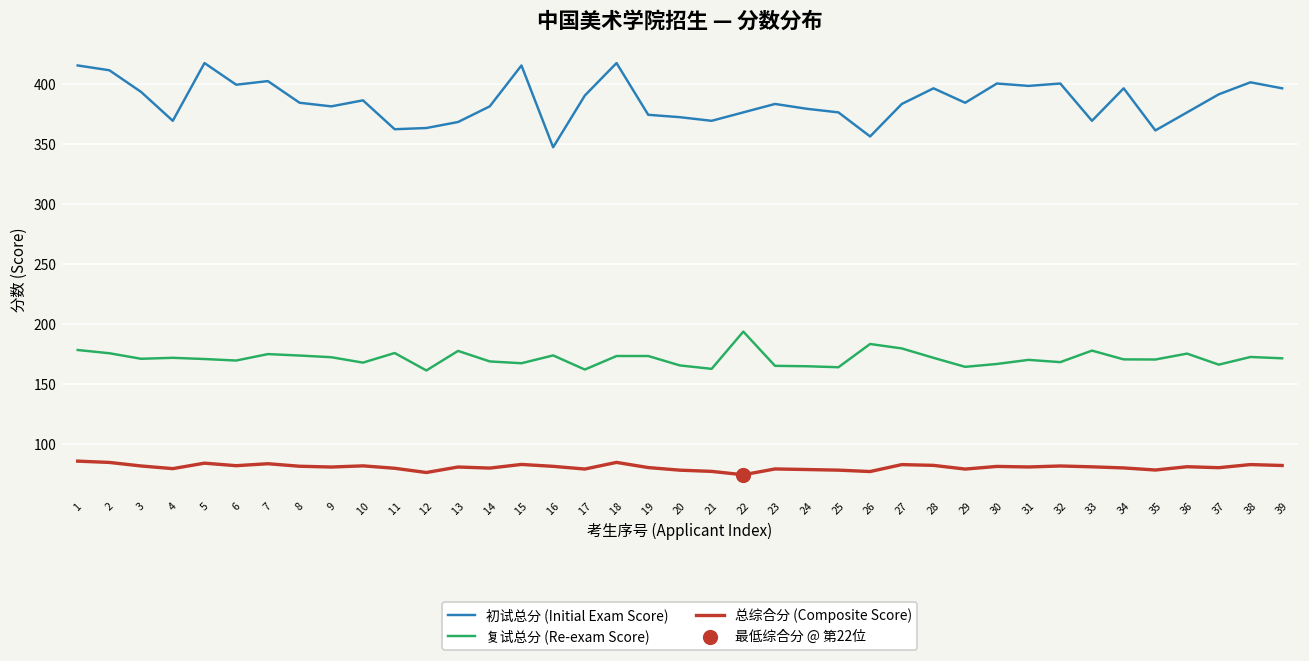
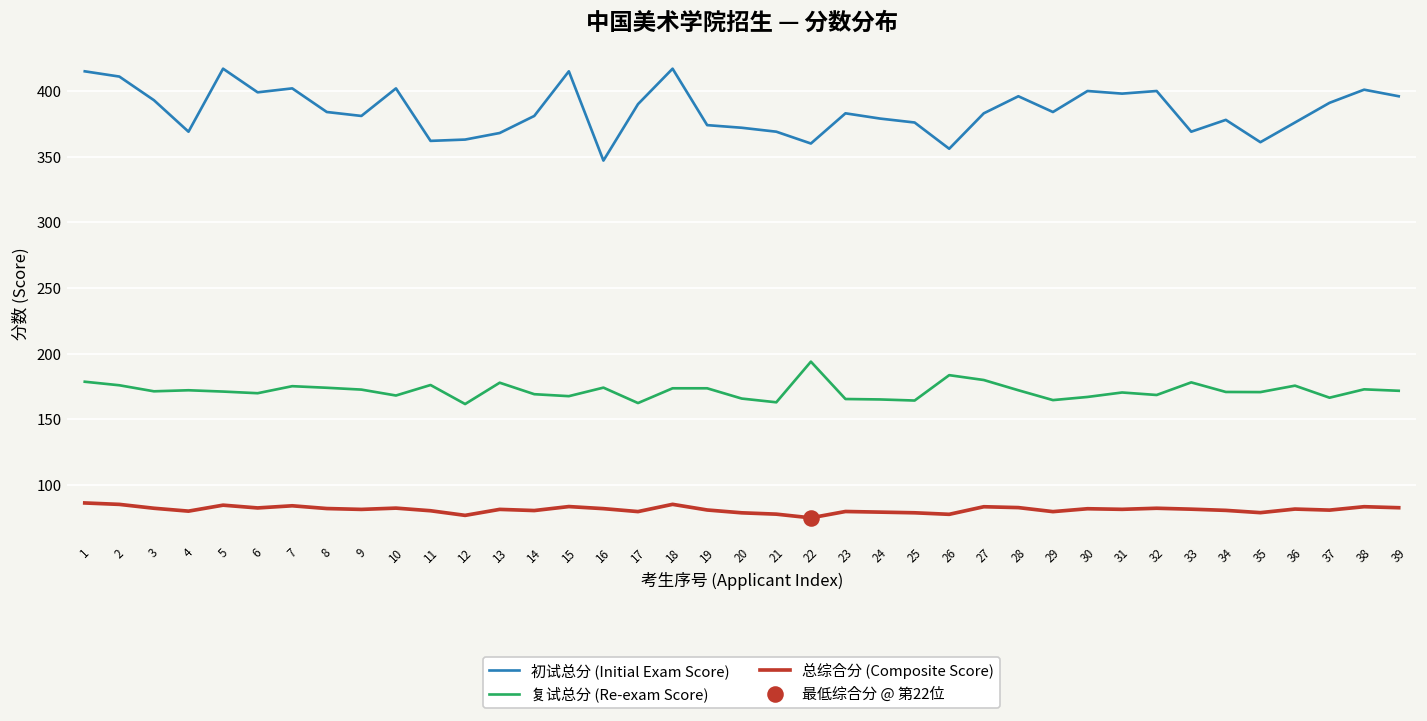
初试总分 (Initial Exam Score), 10: 386 -> 402
初试总分 (Initial Exam Score), 22: 376 -> 360
初试总分 (Initial Exam Score), 34: 396 -> 378
